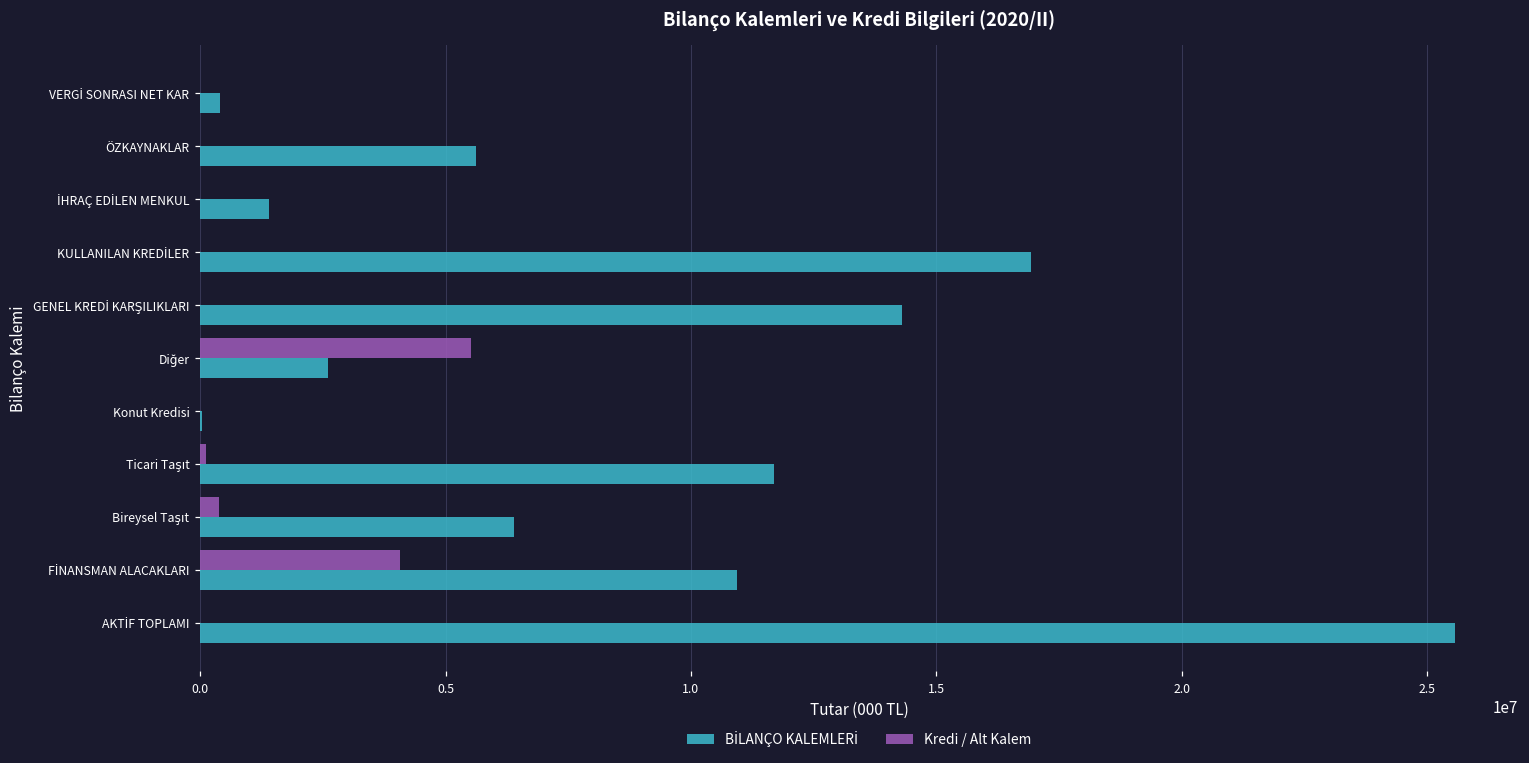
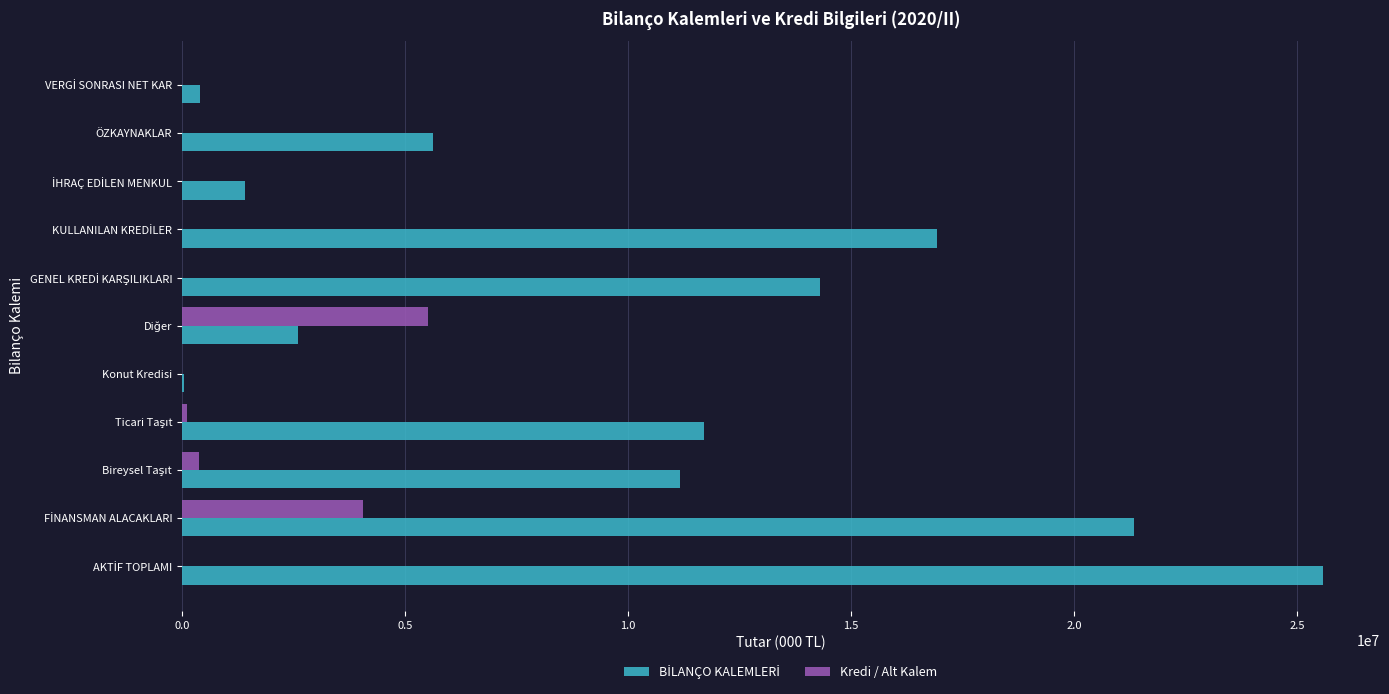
BİLANÇO KALEMLERİ, Bireysel Taşıt: 6400000 -> 11200000
BİLANÇO KALEMLERİ, FİNANSMAN ALACAKLARI: 10900000 -> 21300000
